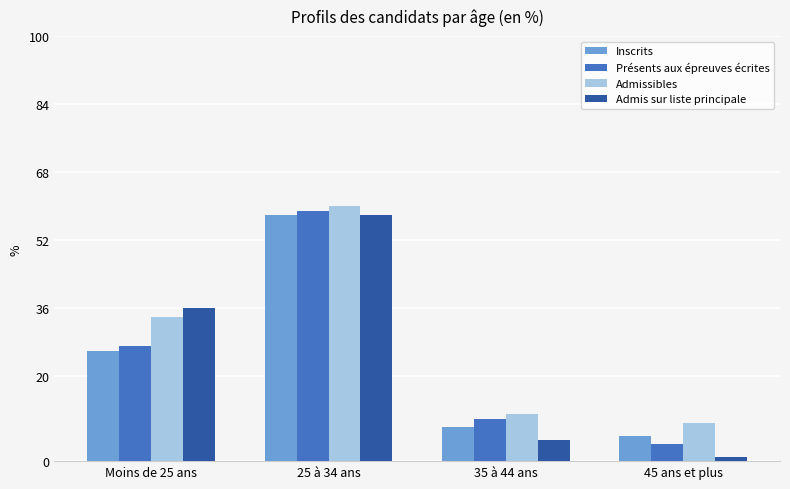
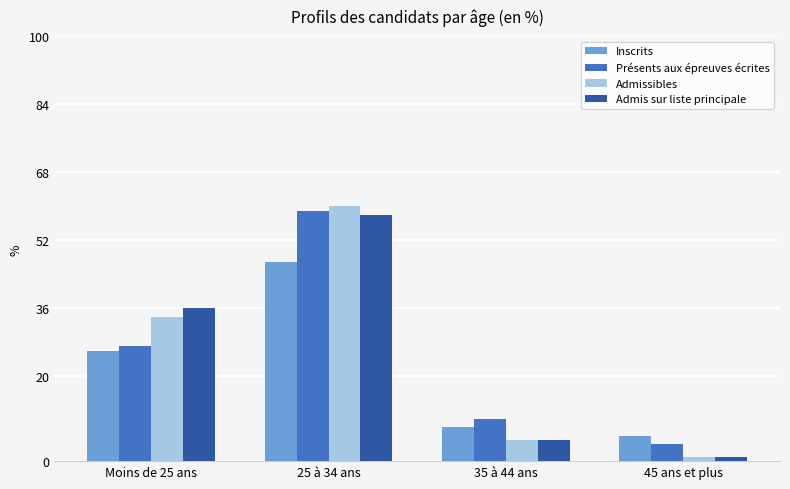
Inscrits, 25 à 34 ans: 58 -> 47
Admissibles, 35 à 44 ans: 11 -> 5
Admissibles, 45 ans et plus: 9 -> 1
